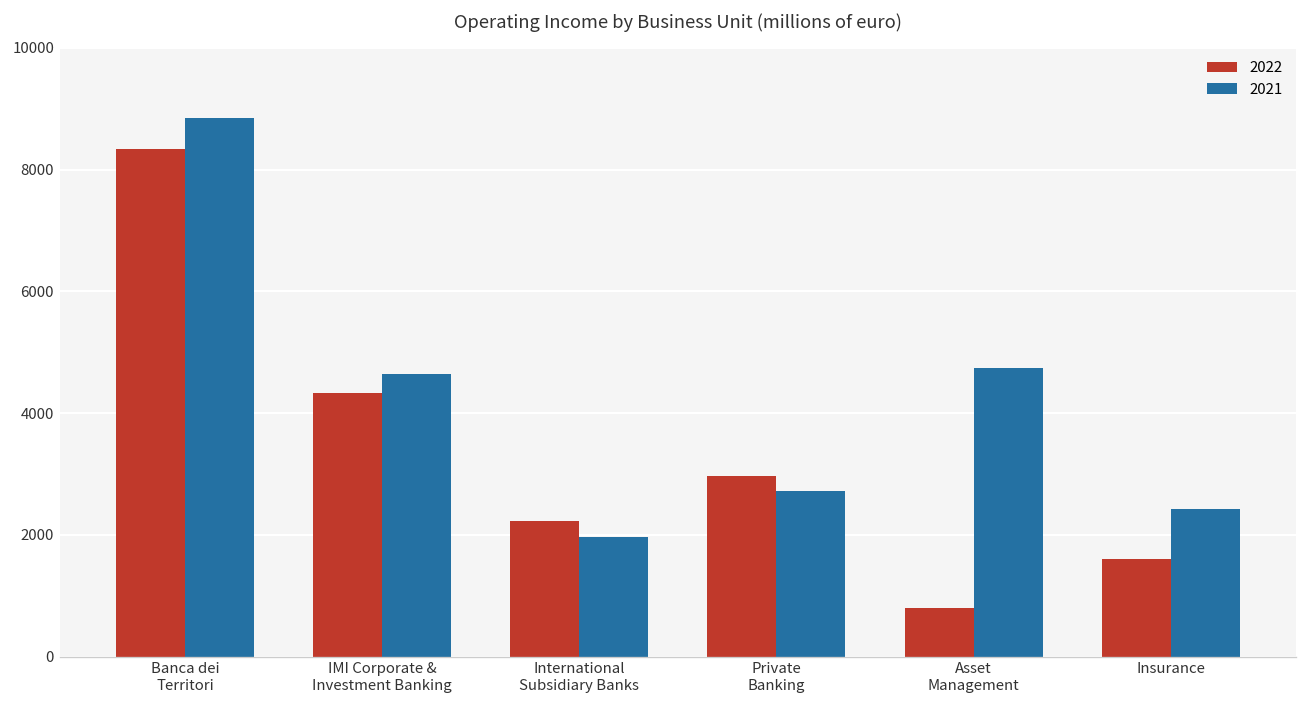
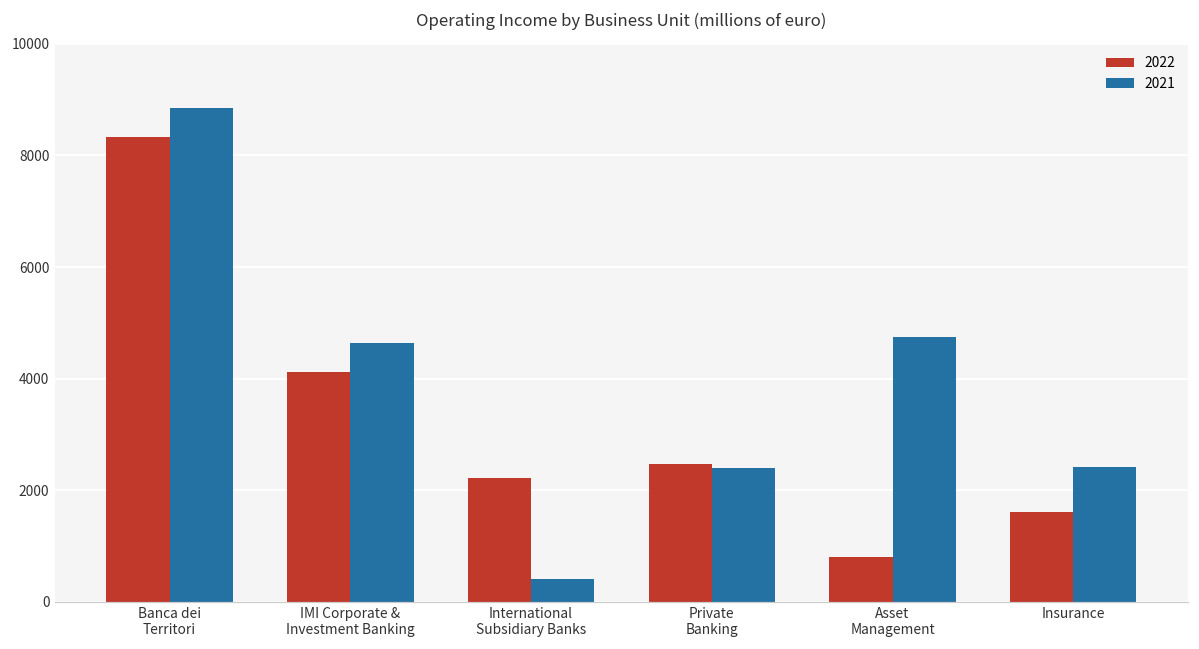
2022, IMI Corporate & Investment Banking: 4300 -> 4100
2021, International Subsidiary Banks: 2000 -> 400
2022, Private Banking: 3000 -> 2500
2021, Private Banking: 2700 -> 2400
